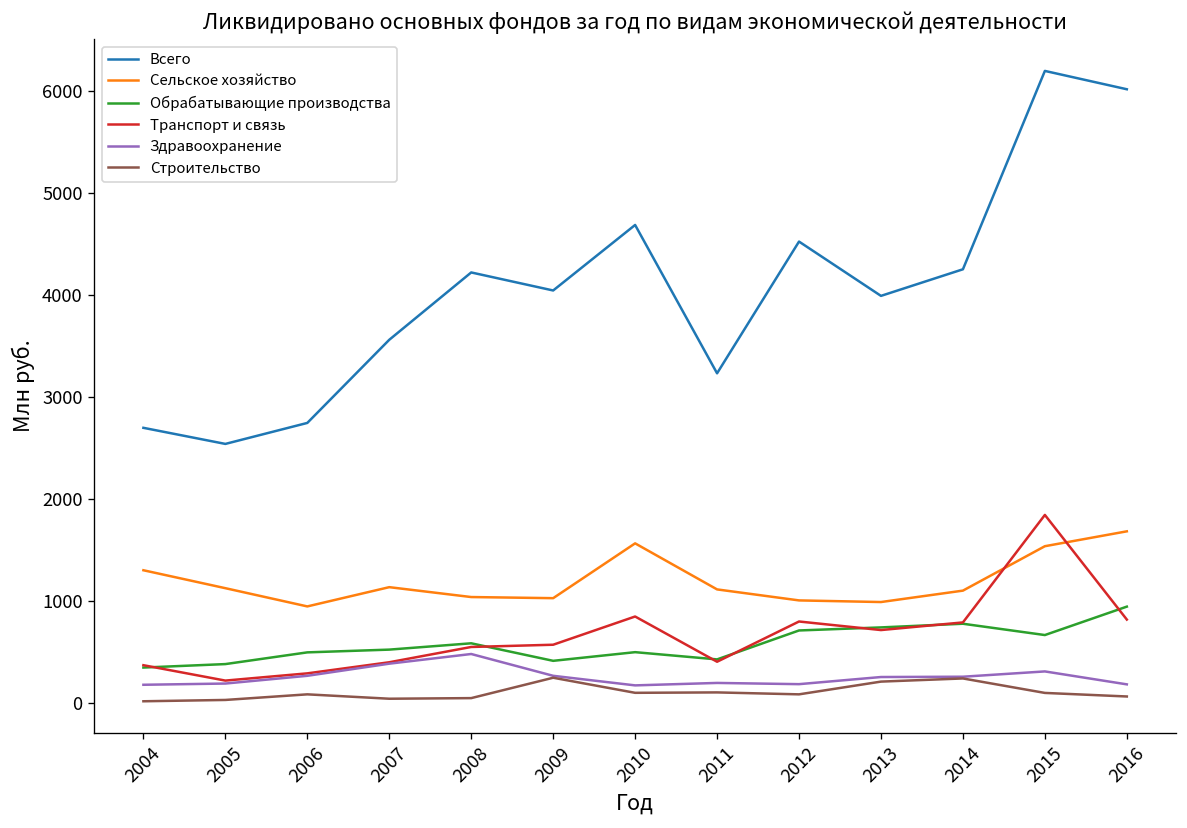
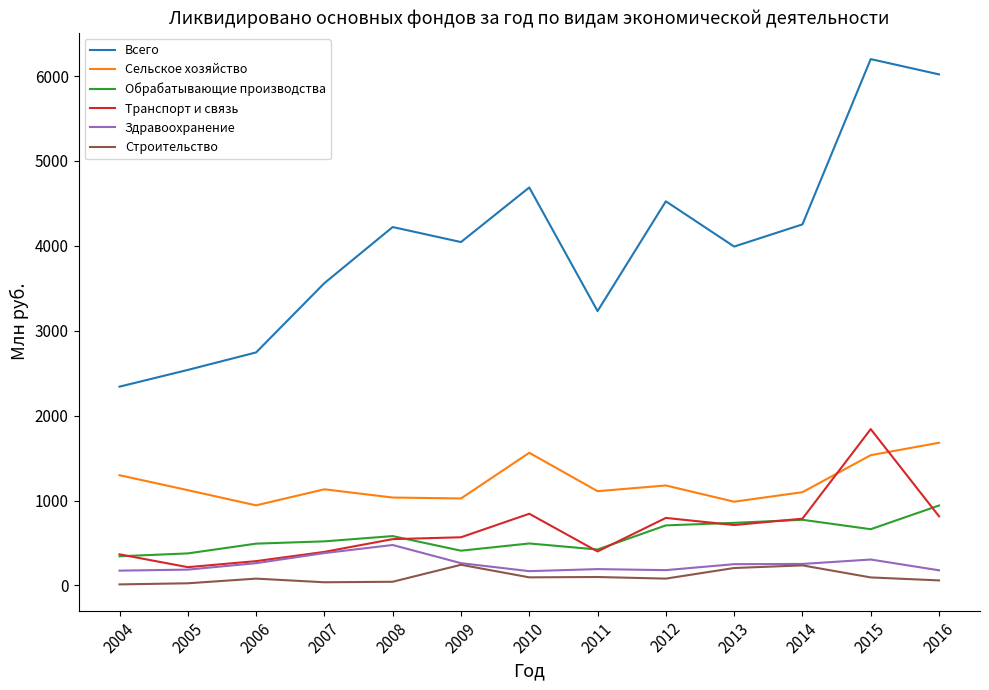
Всего, 2004: 2700 -> 2300
Сельское хозяйство, 2012: 1000 -> 1200
